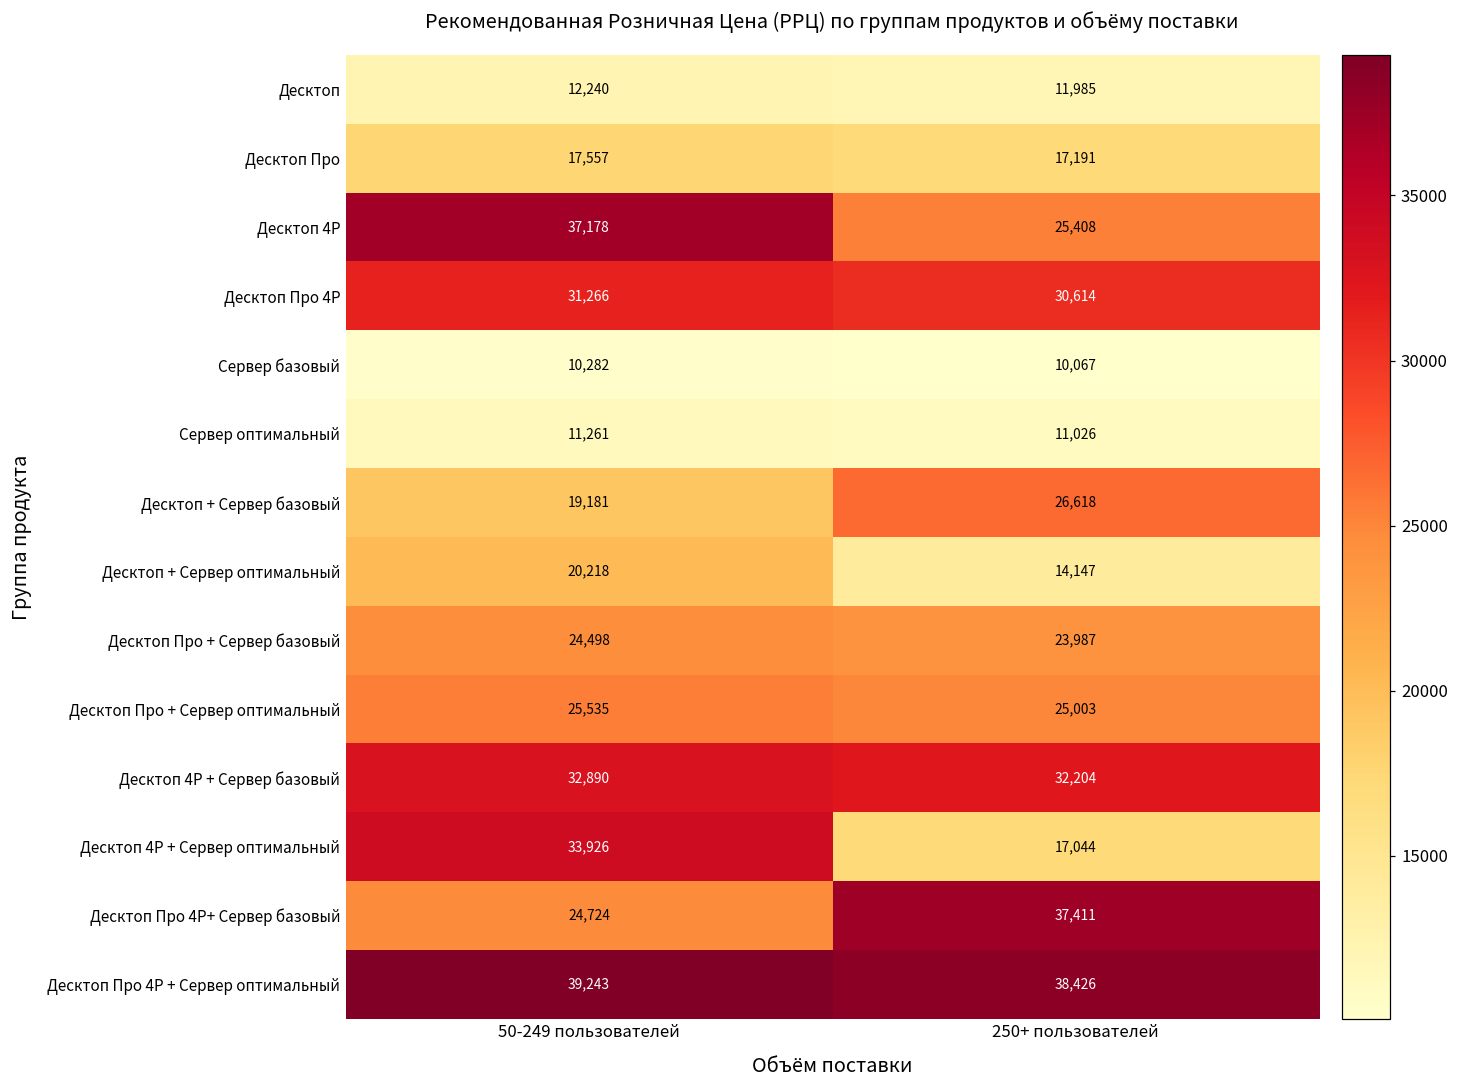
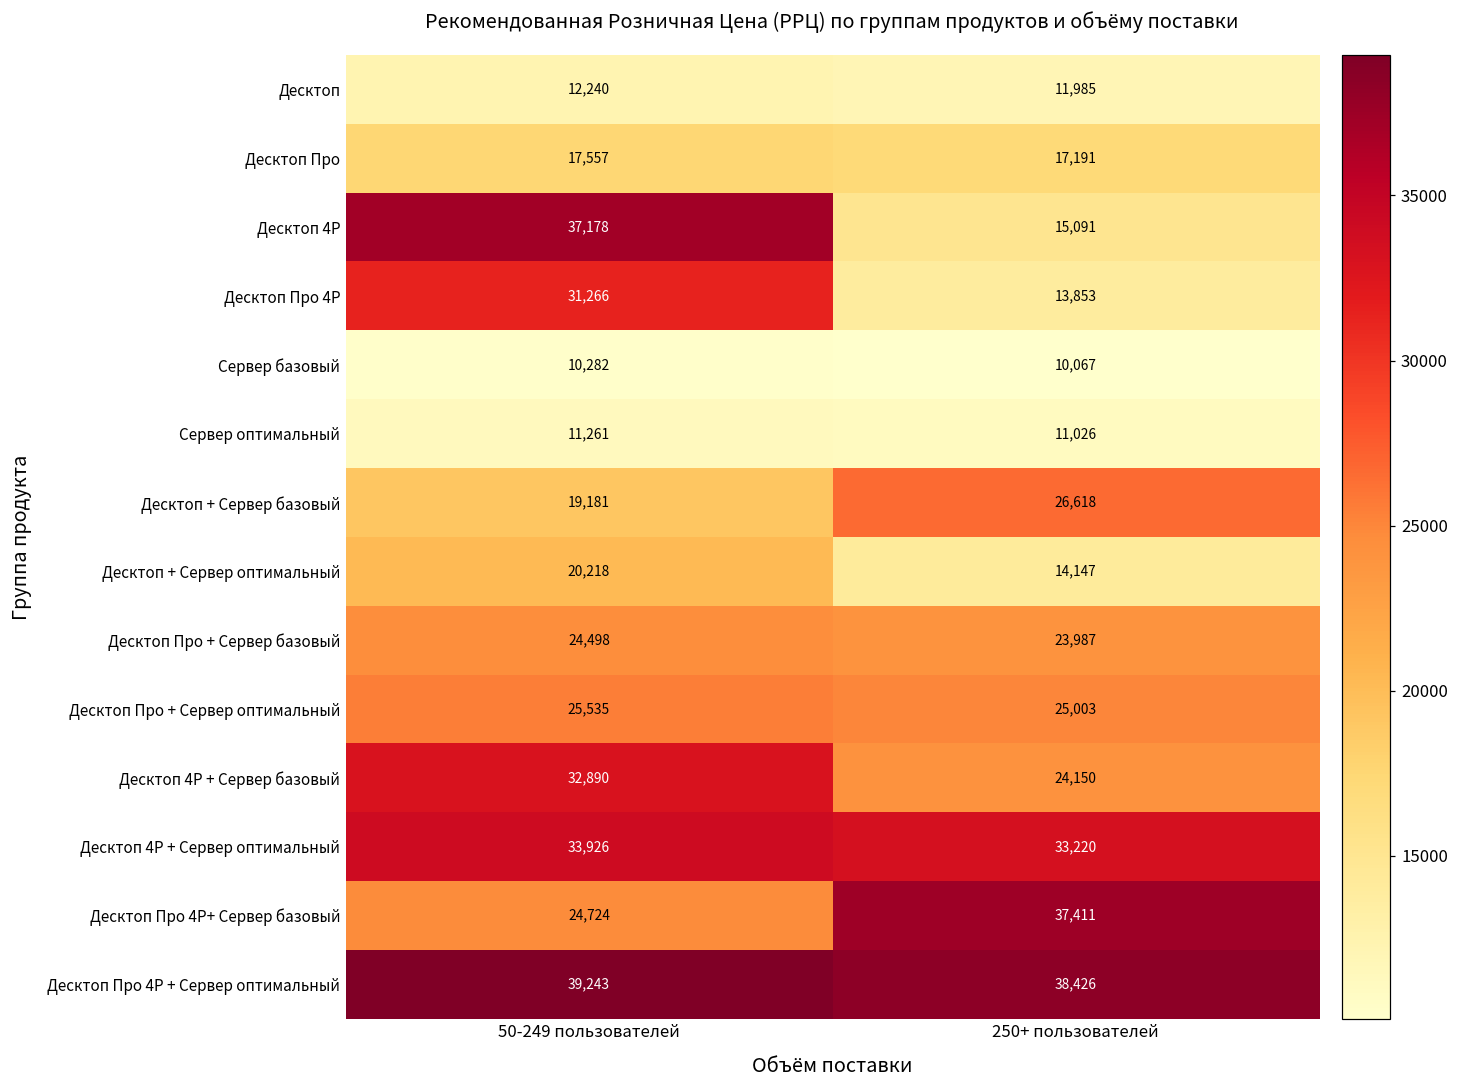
Десктоп 4P, 250+ пользователей: 25,408 -> 15,091
Десктоп Про 4P, 250+ пользователей: 30,614 -> 13,853
Десктоп 4P + Сервер базовый, 250+ пользователей: 32,204 -> 24,150
Десктоп 4P + Сервер оптимальный, 250+ пользователей: 17,044 -> 33,220
